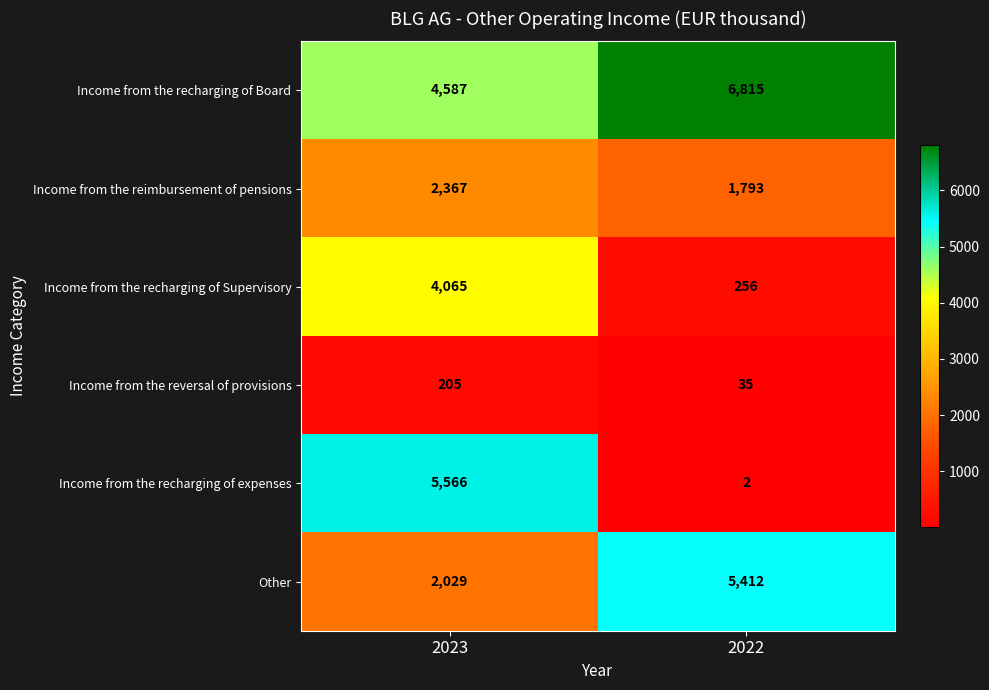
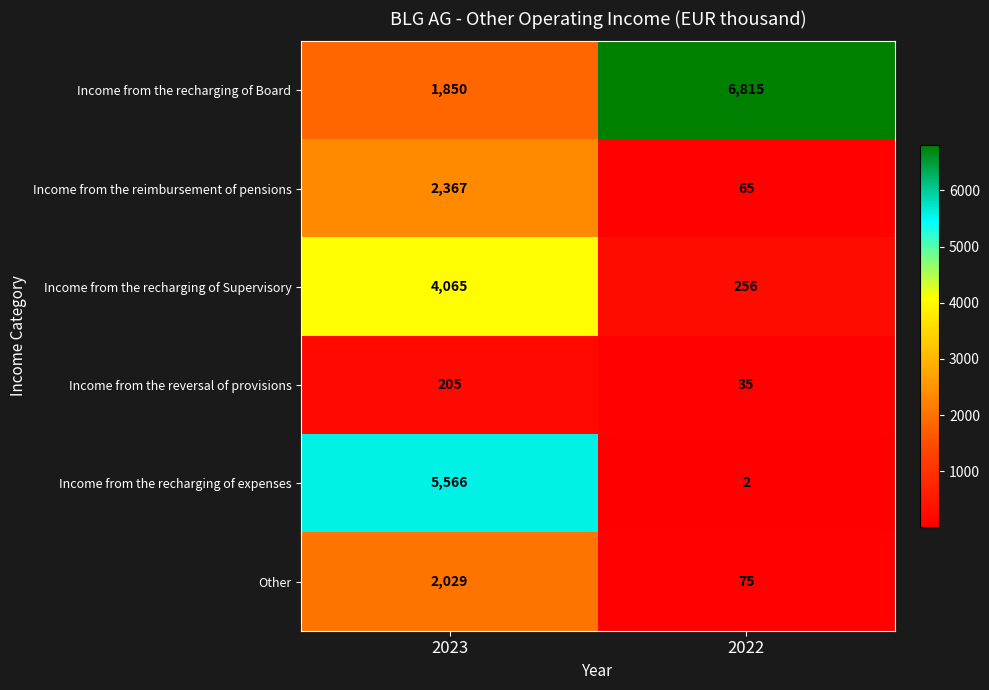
Income from the recharging of Board, 2023: 4,587 -> 1,850
Income from the reimbursement of pensions, 2022: 1,793 -> 65
Other, 2022: 5,412 -> 75
